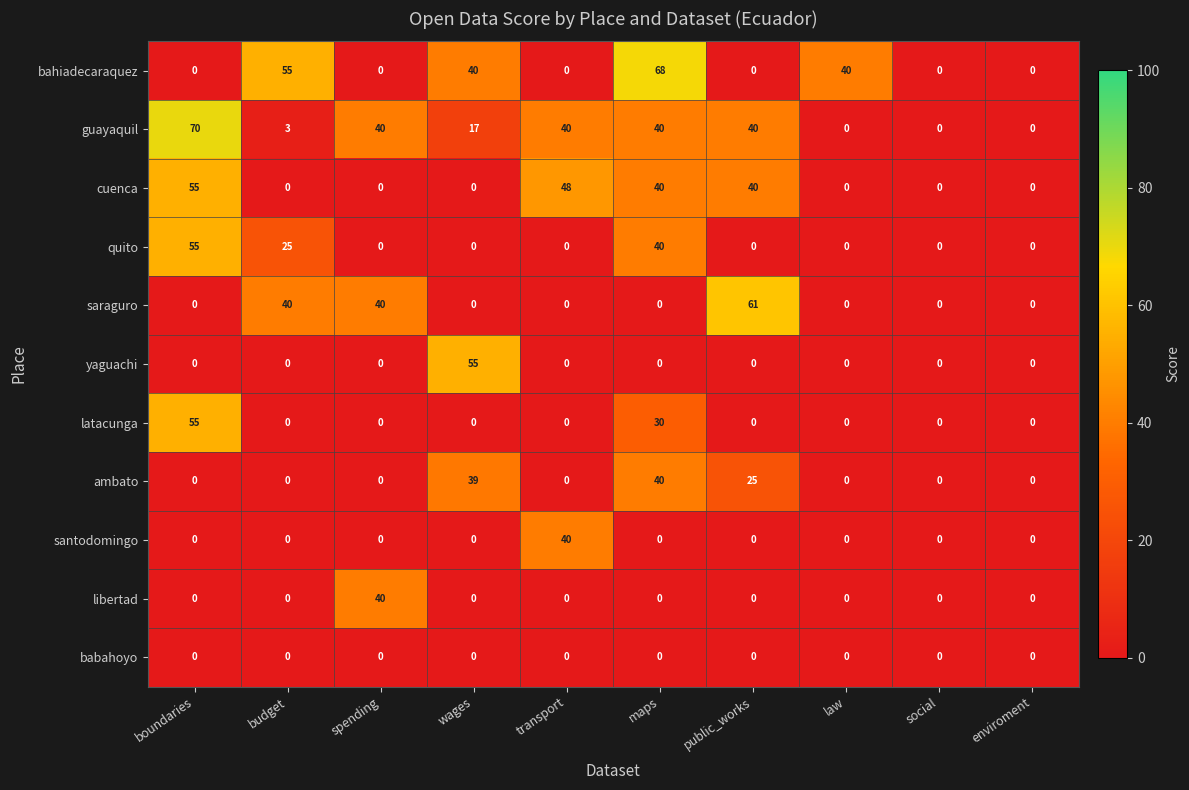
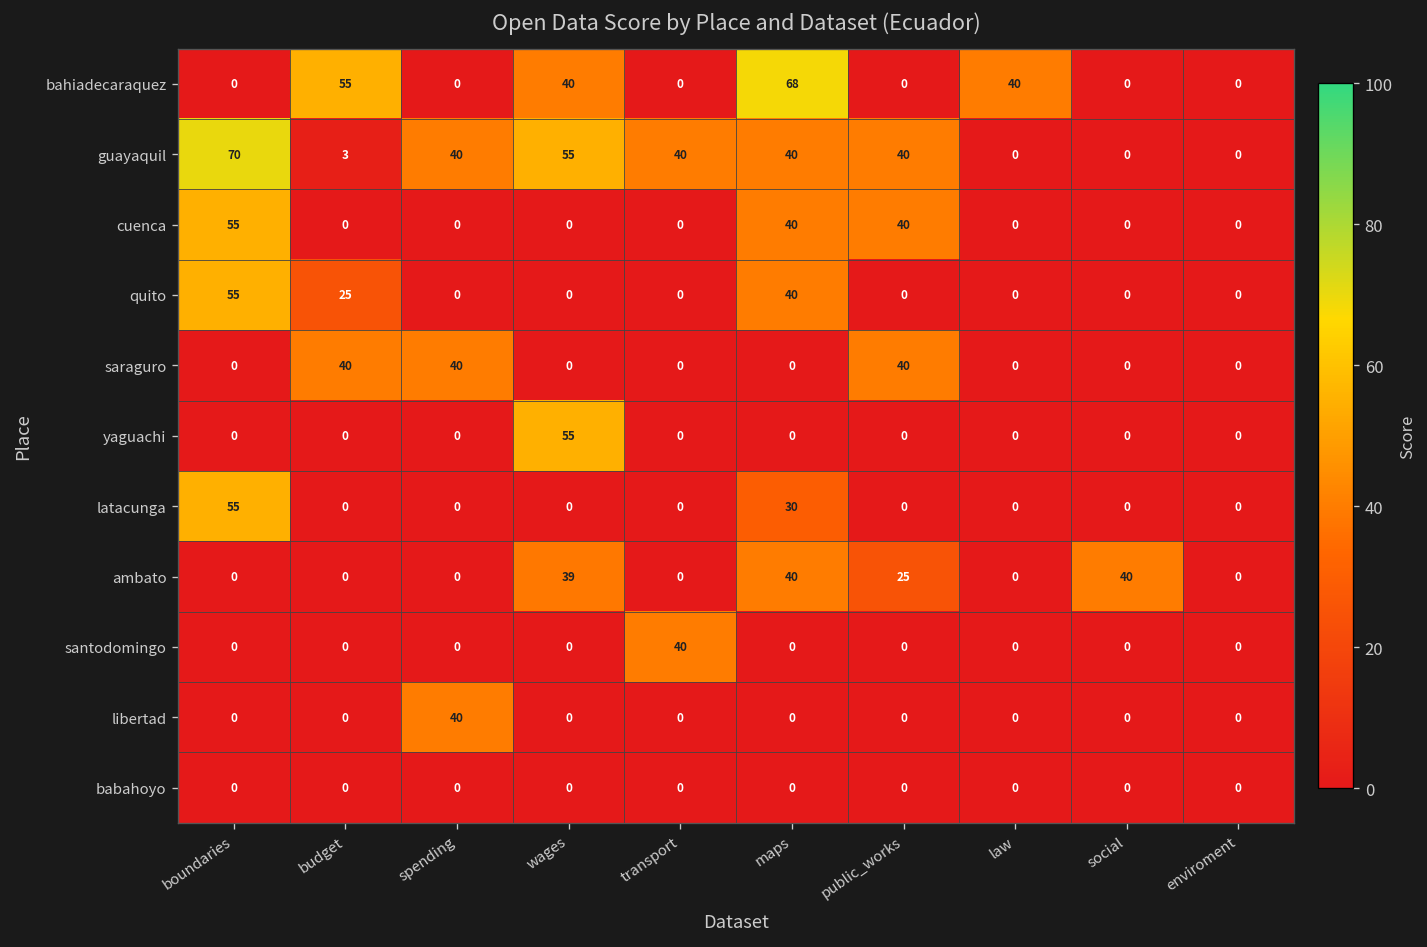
guayaquil, wages: 17 -> 55
cuenca, transport: 48 -> 0
saraguro, public_works: 61 -> 40
ambato, social: 0 -> 40
